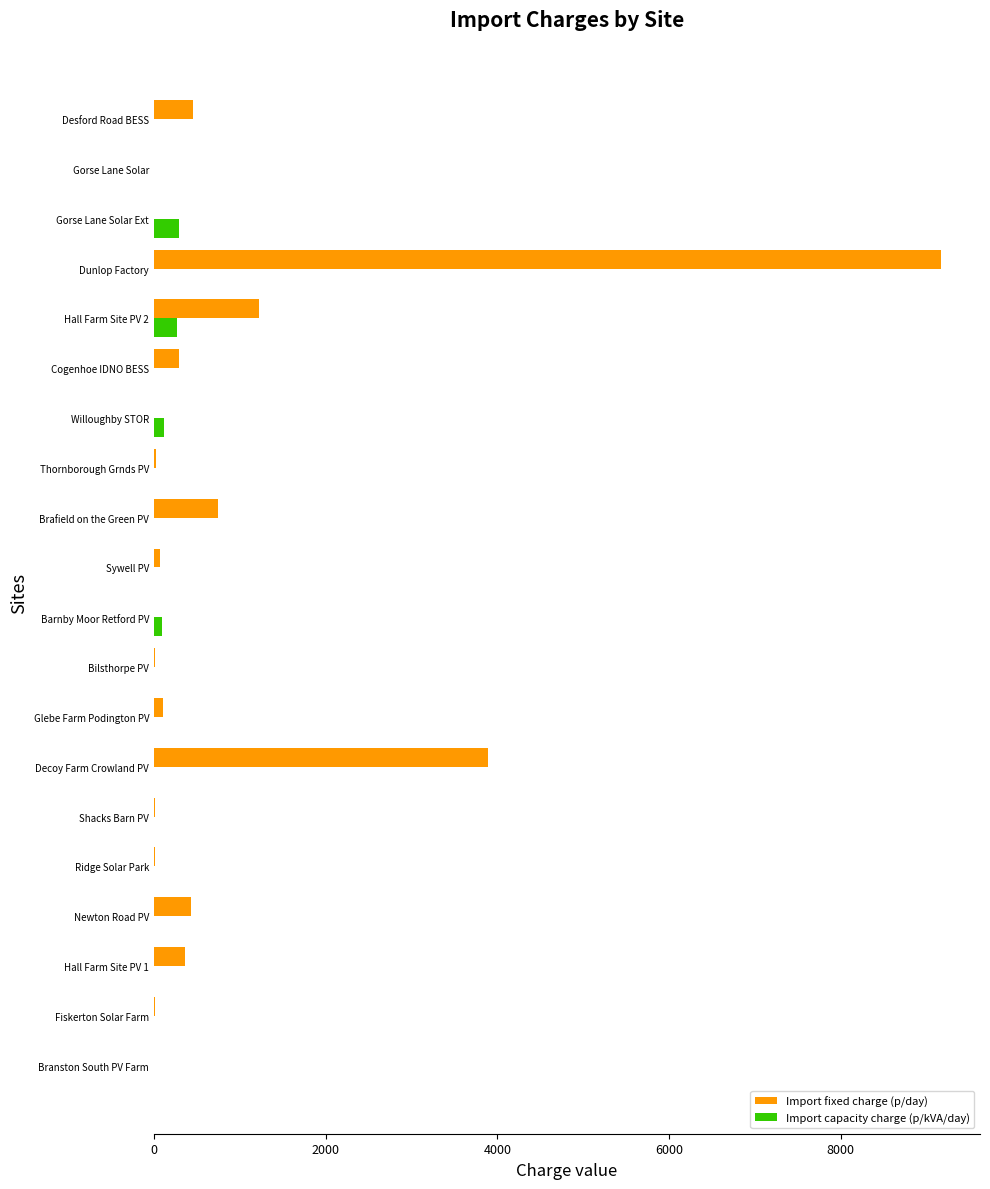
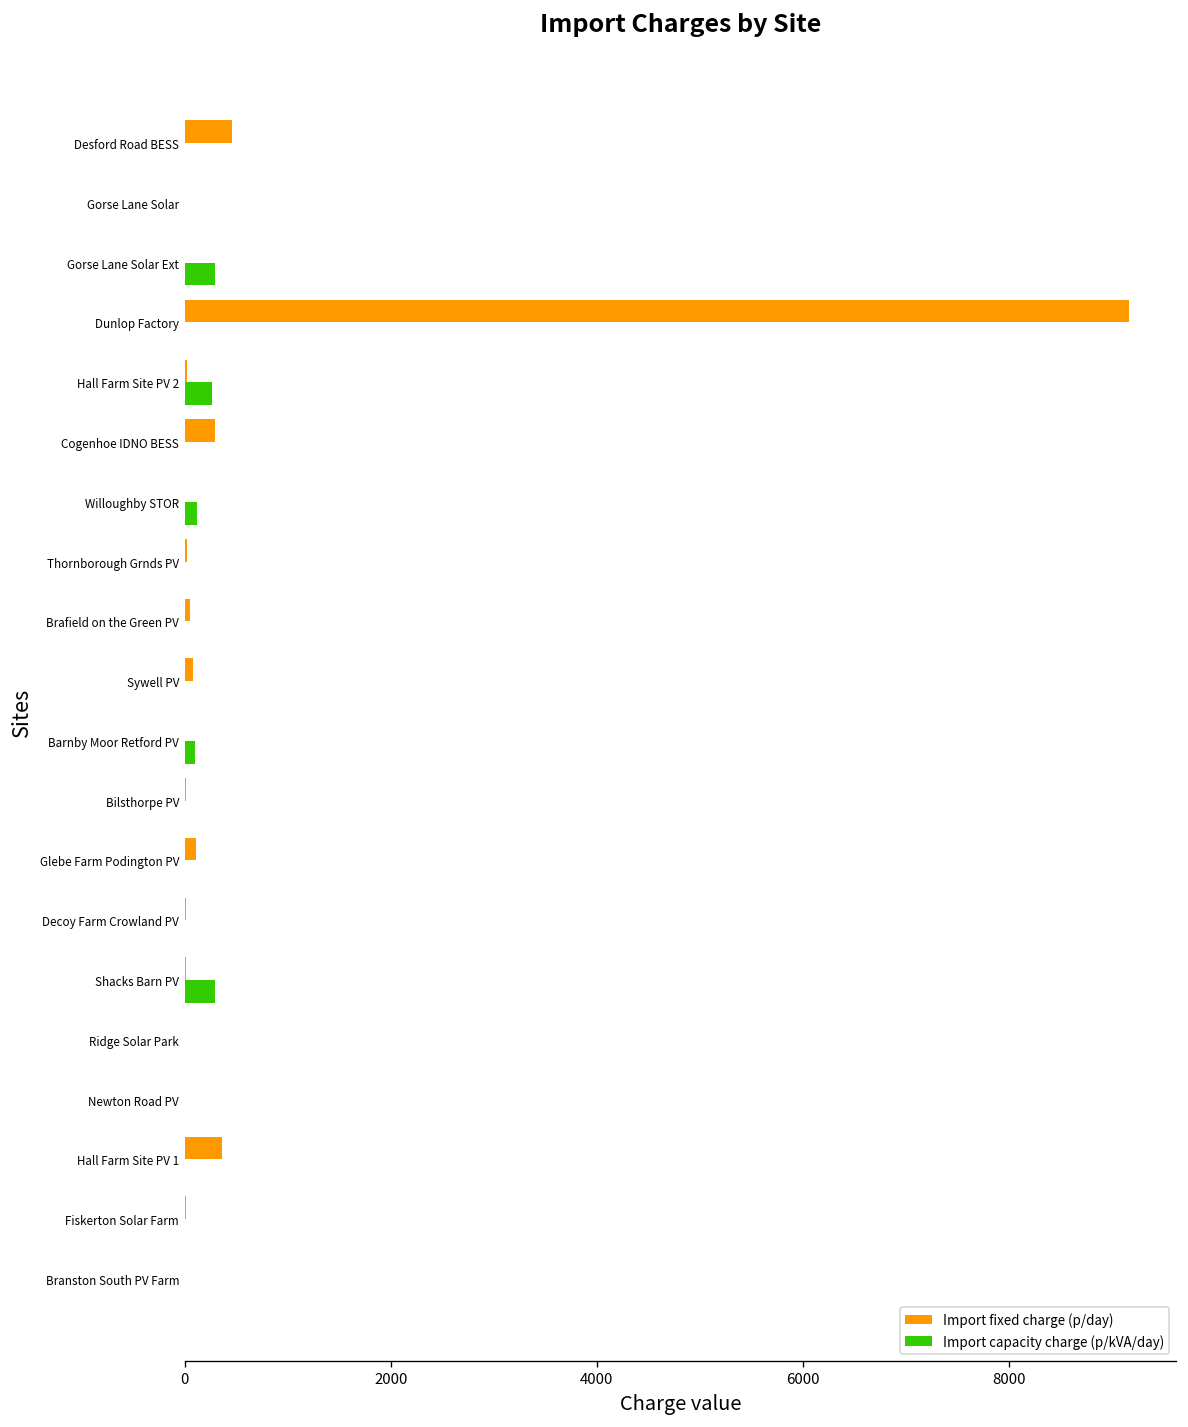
Import fixed charge (p/day), Hall Farm Site PV 2: 1200 -> 0
Import fixed charge (p/day), Brafield on the Green PV: 800 -> 100
Import fixed charge (p/day), Decoy Farm Crowland PV: 3900 -> 0
Import capacity charge (p/kVA/day), Shacks Barn PV: 0 -> 300
Import fixed charge (p/day), Newton Road PV: 400 -> 0
